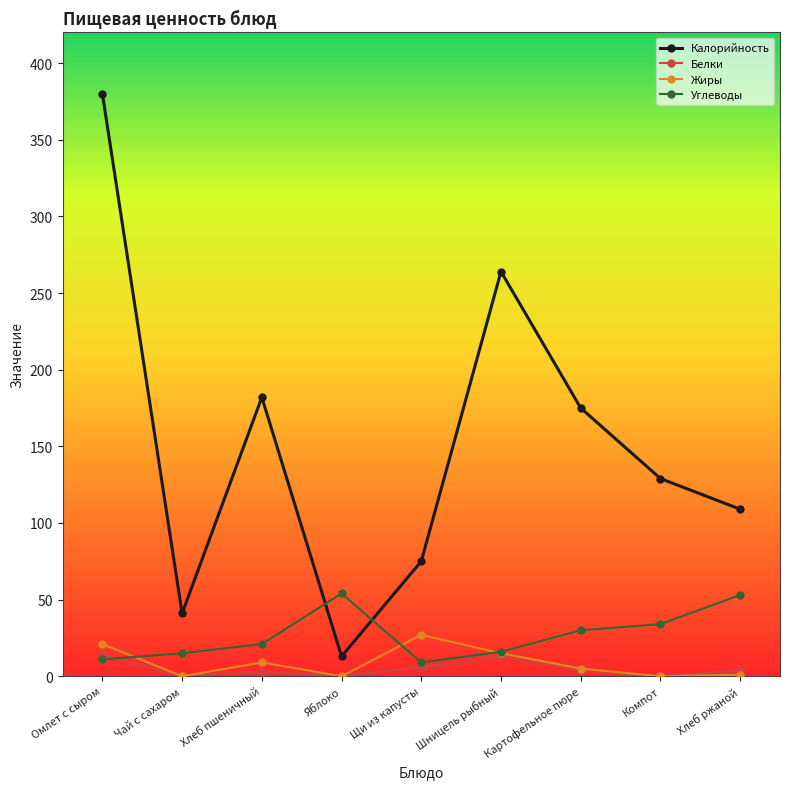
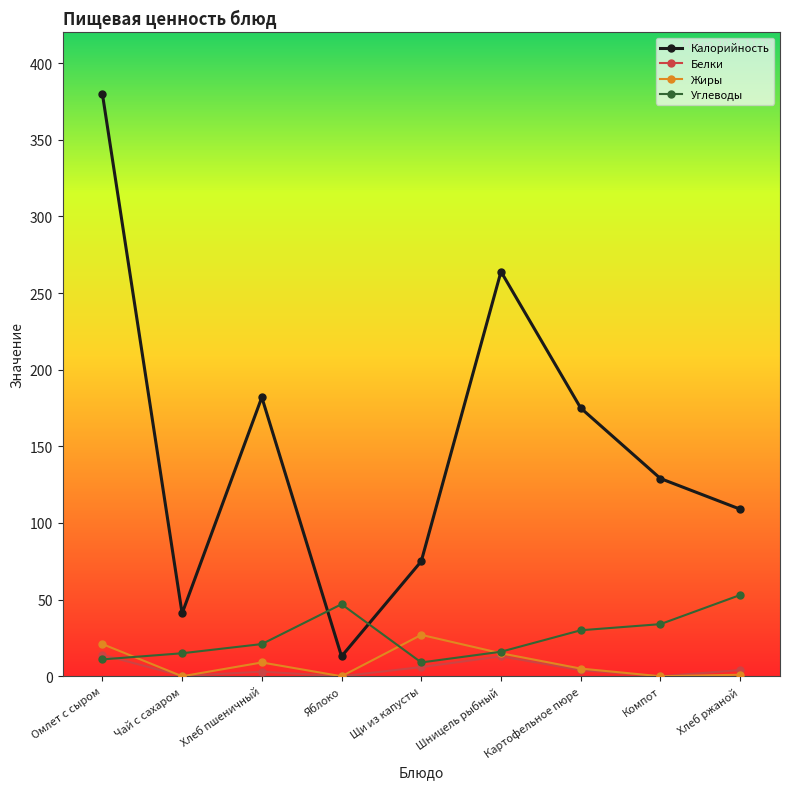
Углеводы, Яблоко: 54 -> 47
